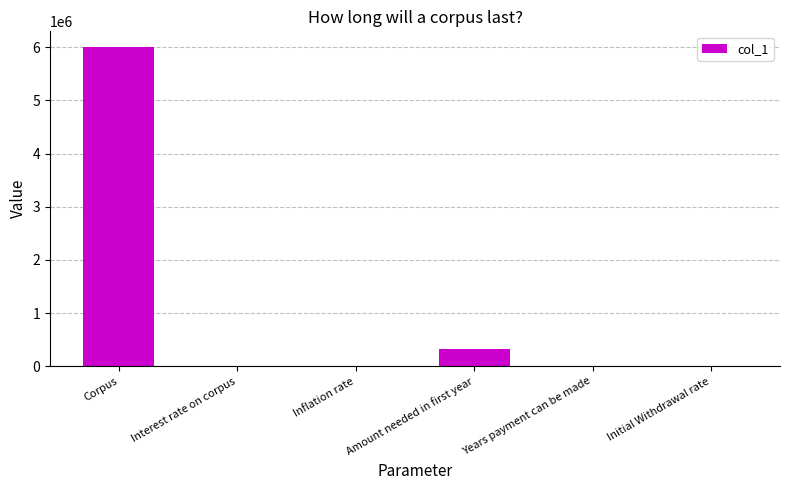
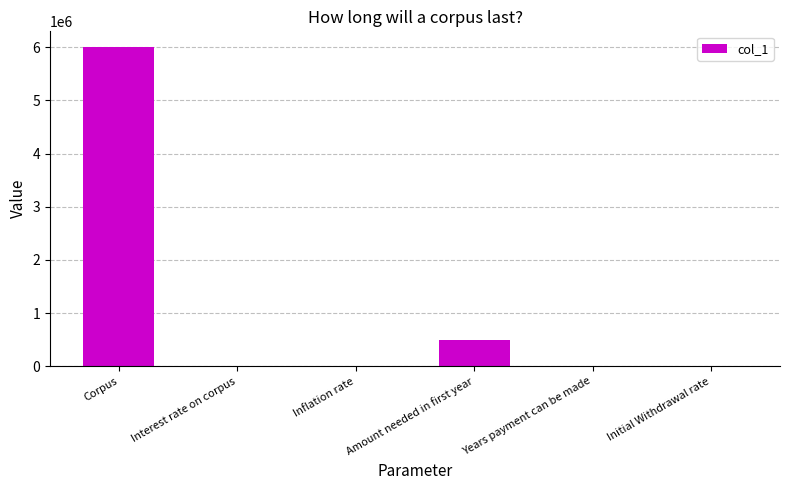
Amount needed in first year: 300000 -> 500000
